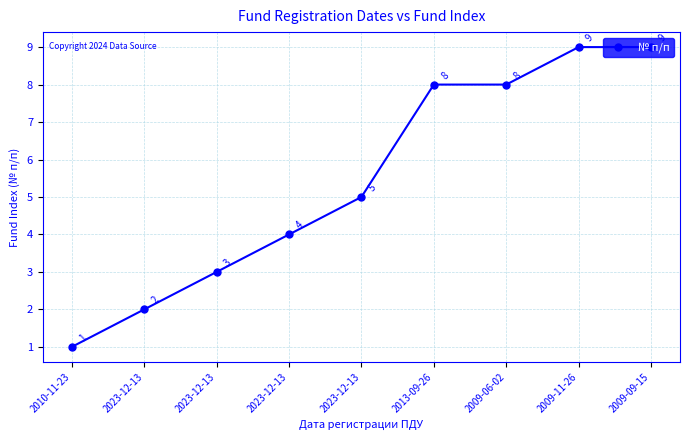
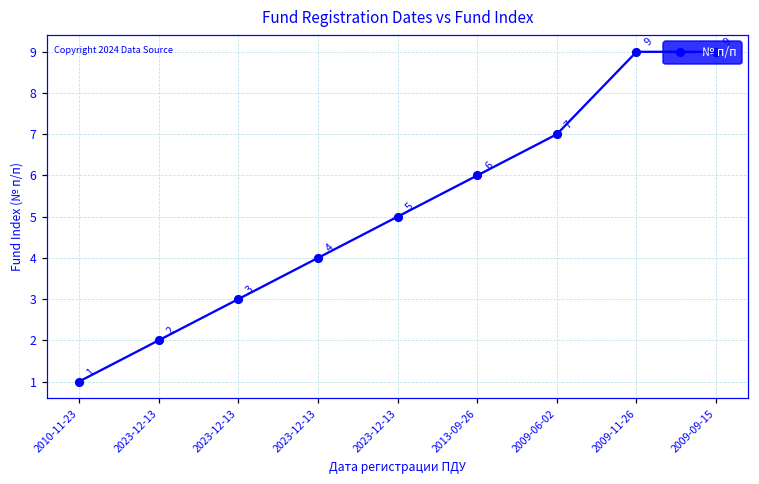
2013-09-26: 8 -> 6
2009-06-02: 8 -> 7
